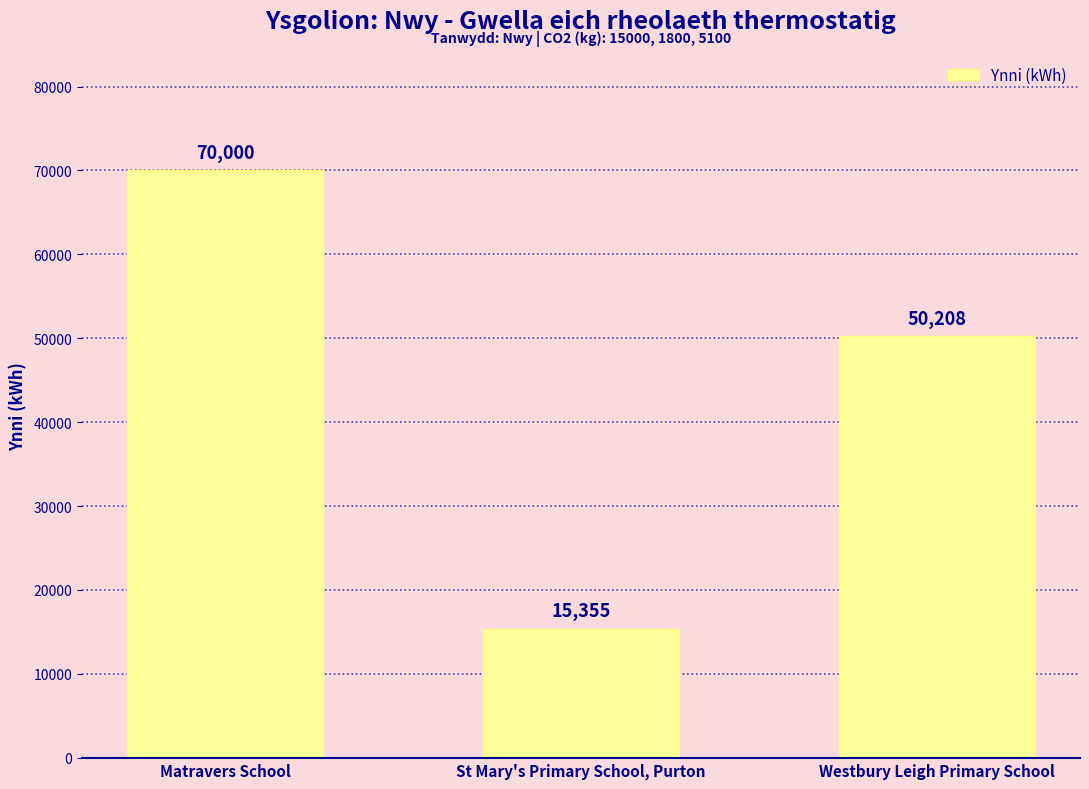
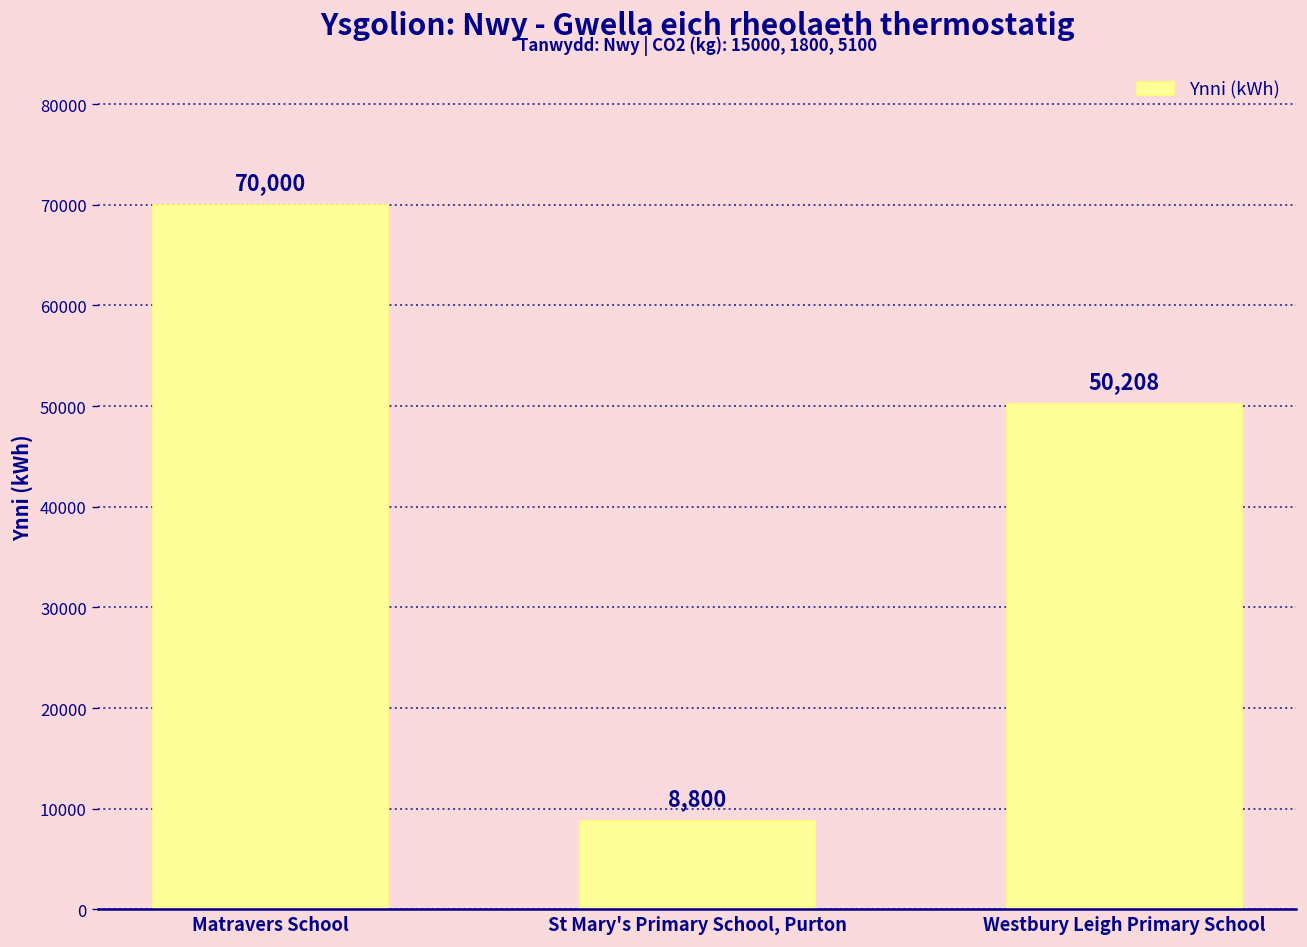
St Mary's Primary School, Purton: 15,355 -> 8,800
